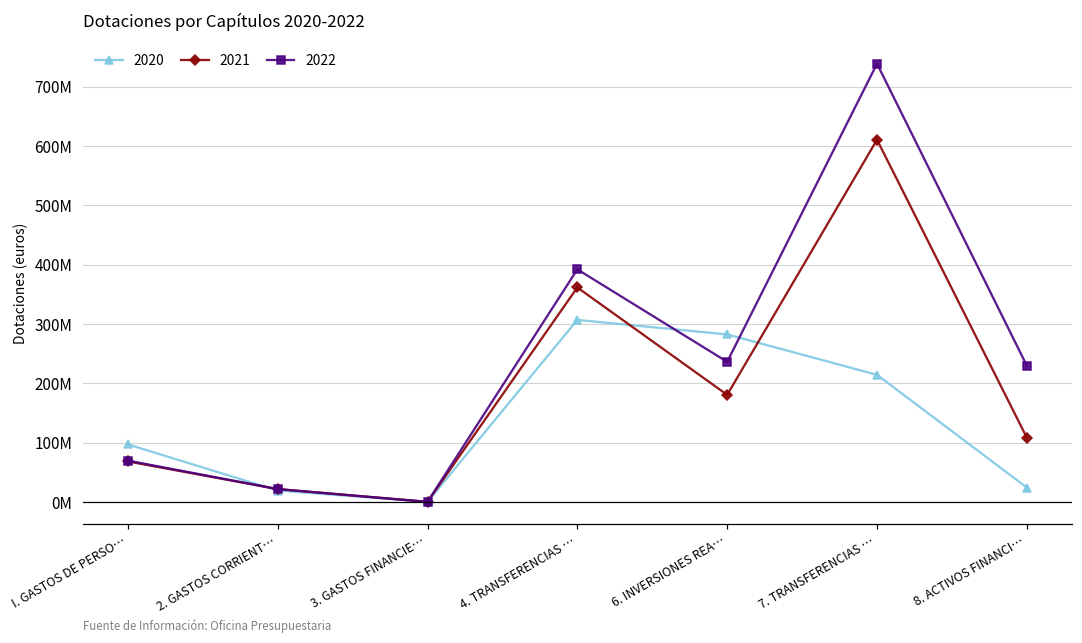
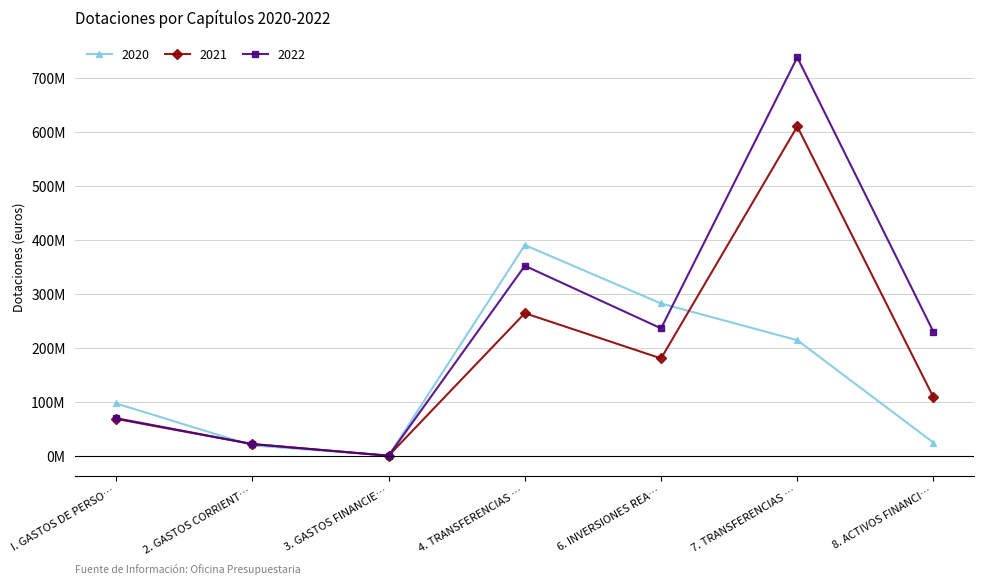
2020, 4. TRANSFERENCIAS …: 310000000 -> 390000000
2021, 4. TRANSFERENCIAS …: 360000000 -> 260000000
2022, 4. TRANSFERENCIAS …: 390000000 -> 350000000
